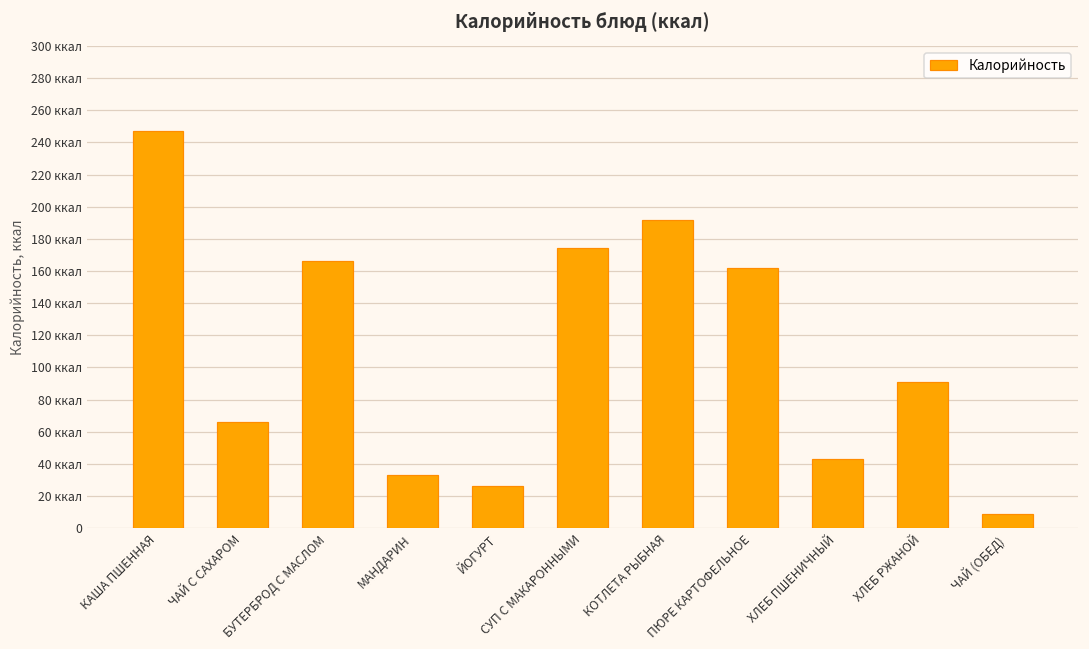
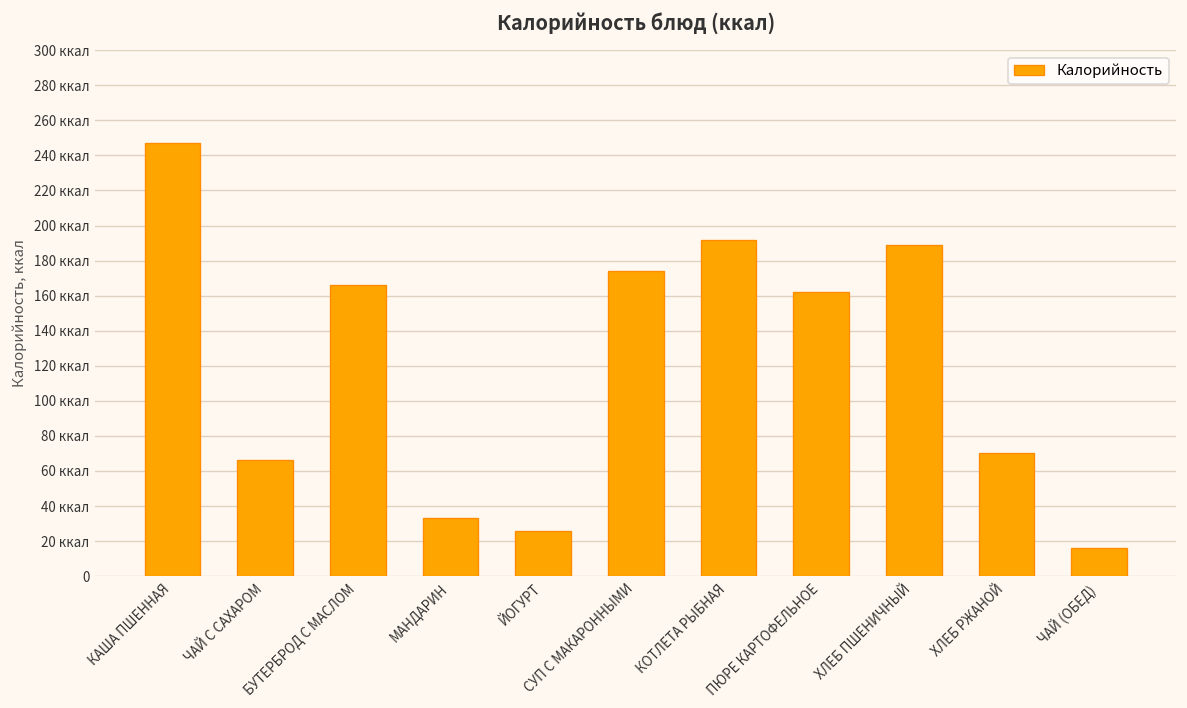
ХЛЕБ ПШЕНИЧНЫЙ: 43 ккал -> 189 ккал
ХЛЕБ РЖАНОЙ: 91 ккал -> 70 ккал
ЧАЙ (ОБЕД): 9 ккал -> 16 ккал
